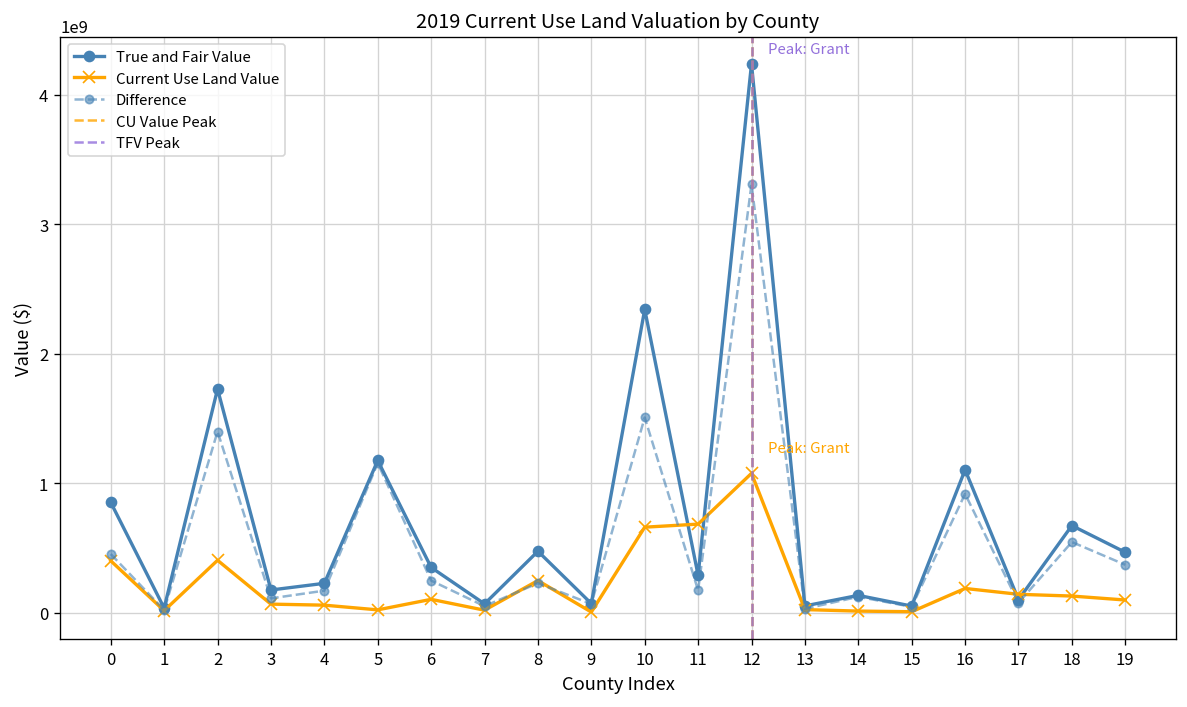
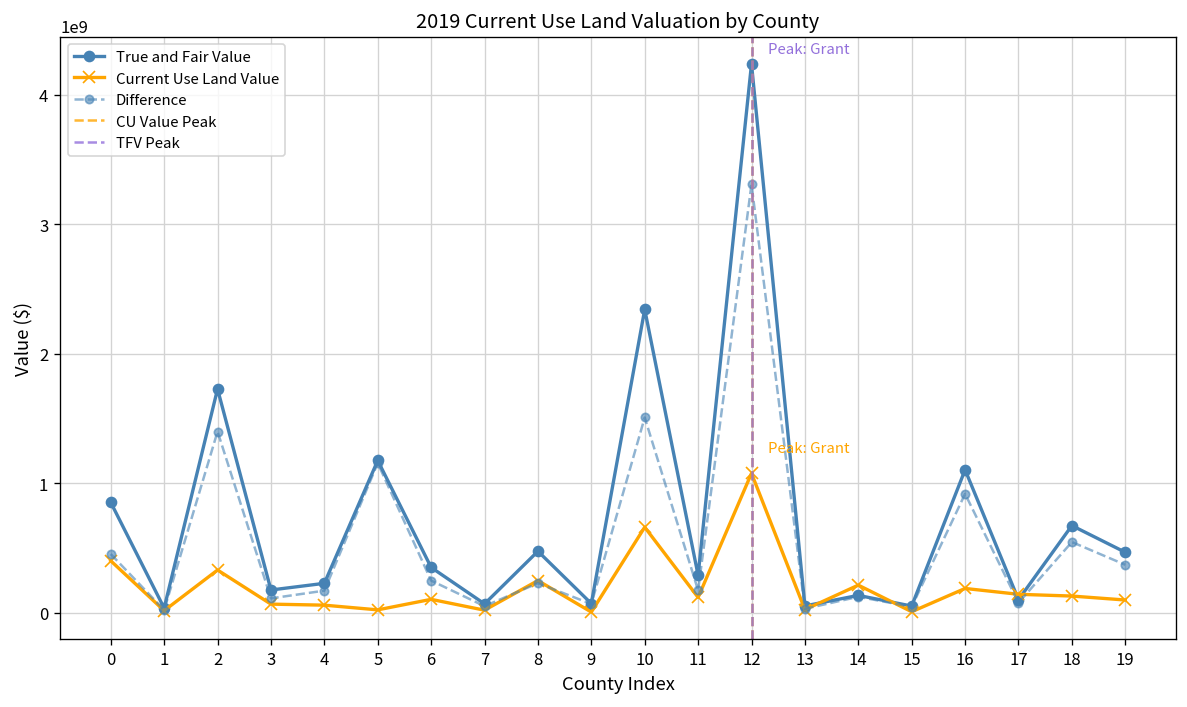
Current Use Land Value, 2: 400000000 -> 330000000
Current Use Land Value, 11: 680000000 -> 120000000
Current Use Land Value, 14: 10000000 -> 210000000
